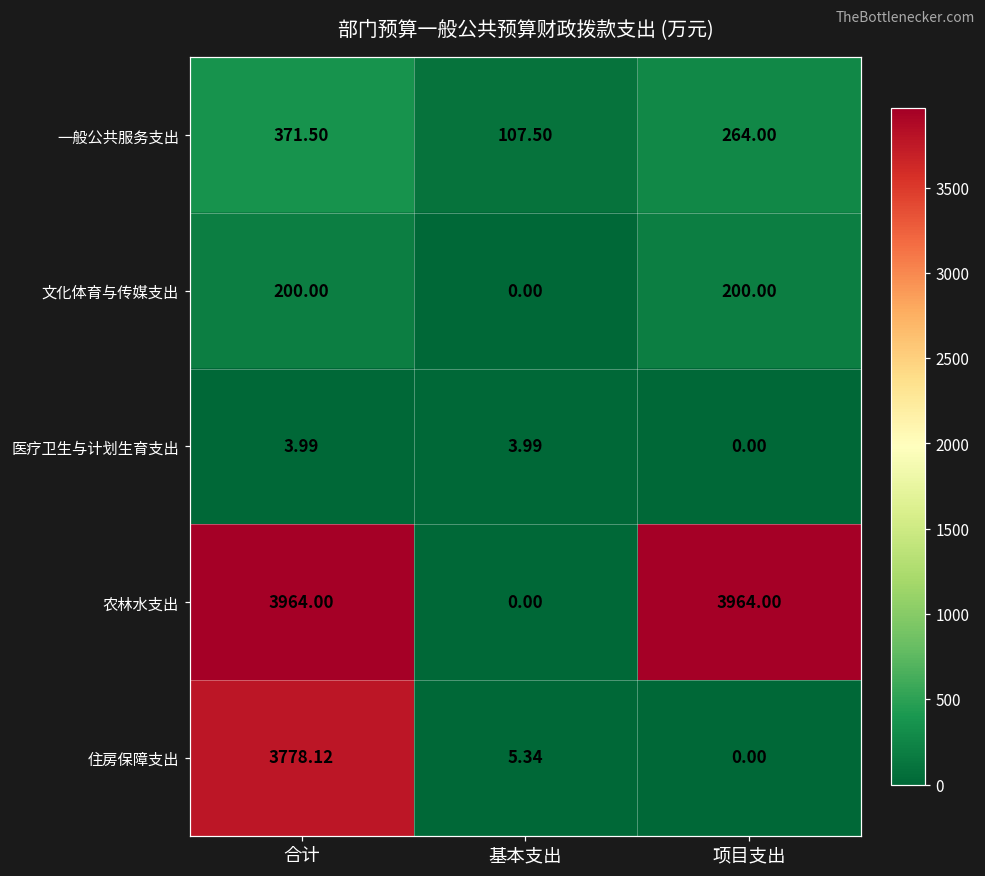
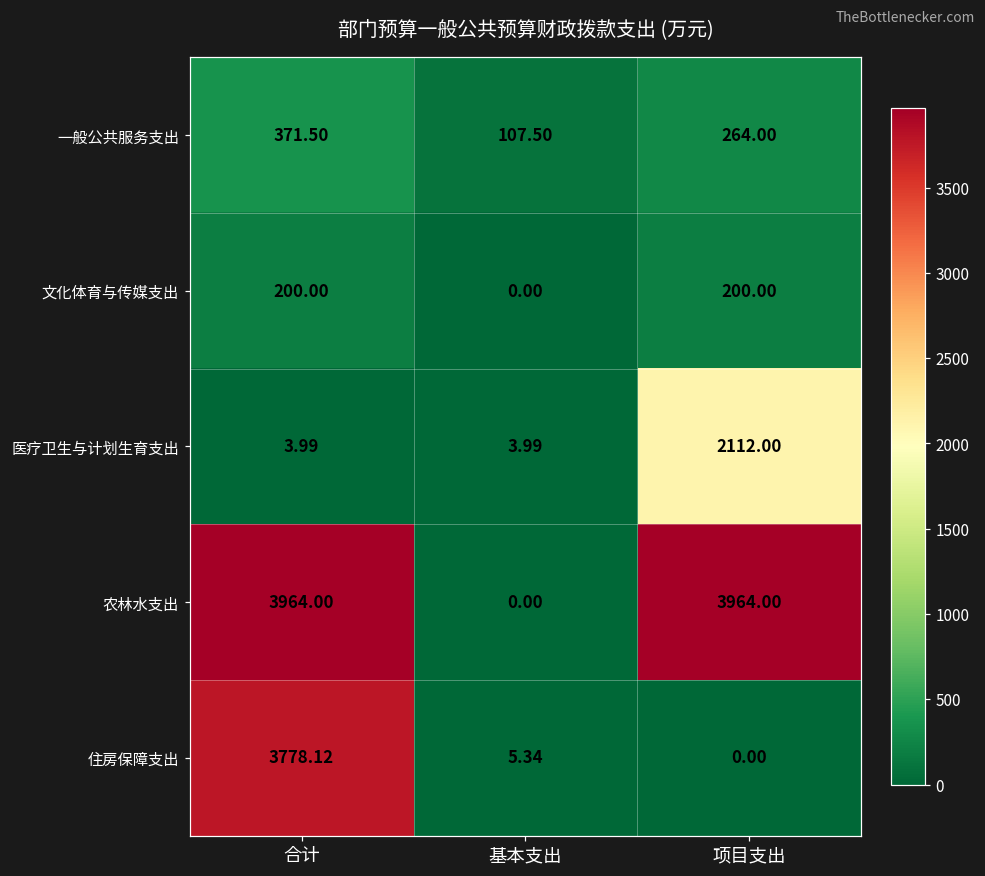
医疗卫生与计划生育支出, 项目支出: 0.00 -> 2112.00
